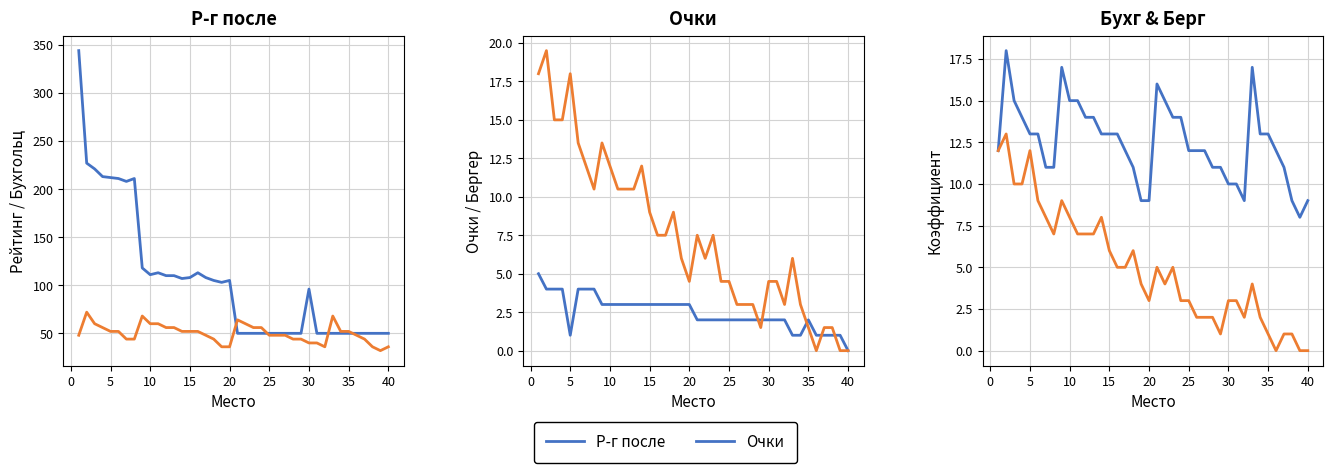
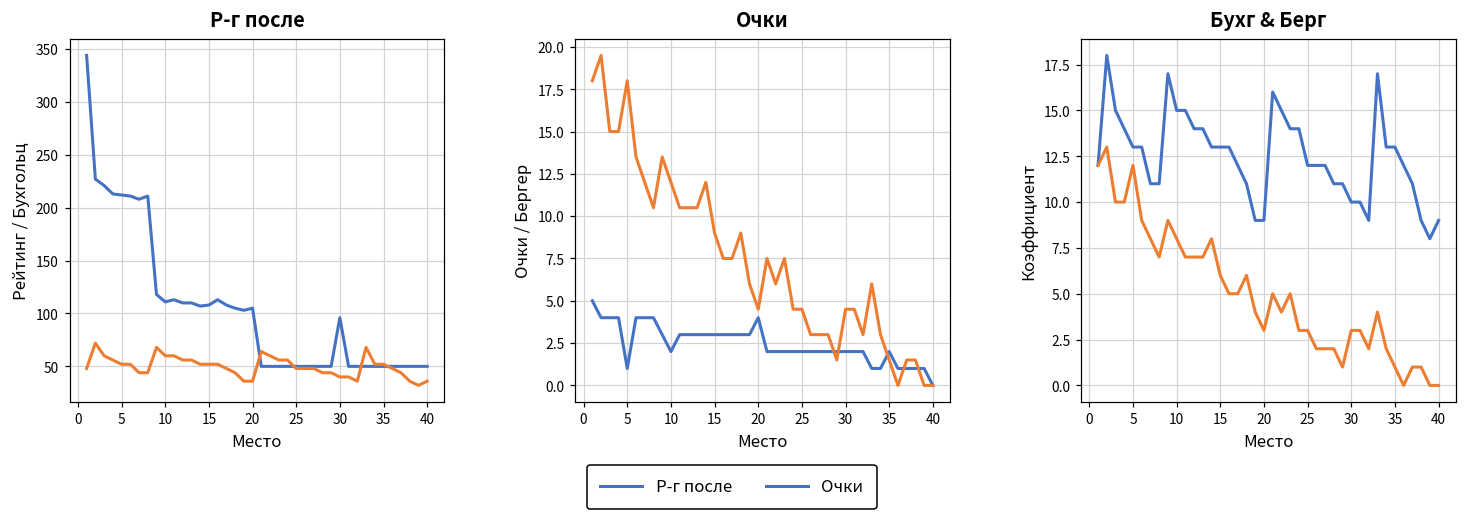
Очки, Очки, 10: 3 -> 2
Очки, Очки, 20: 3 -> 4
